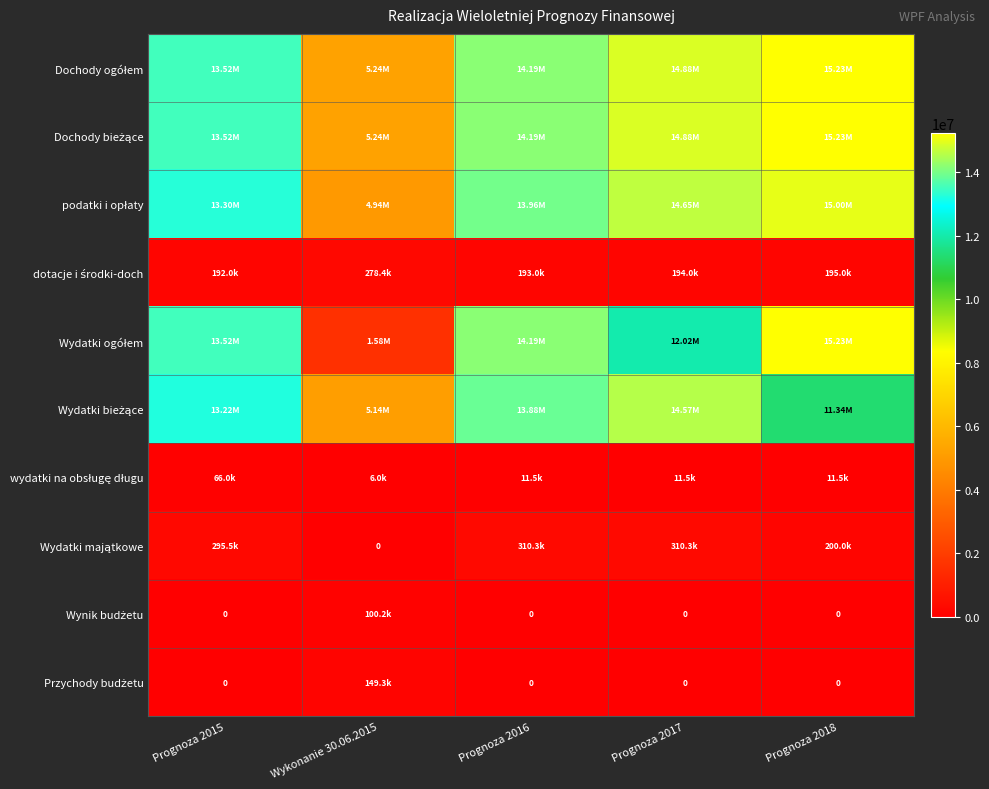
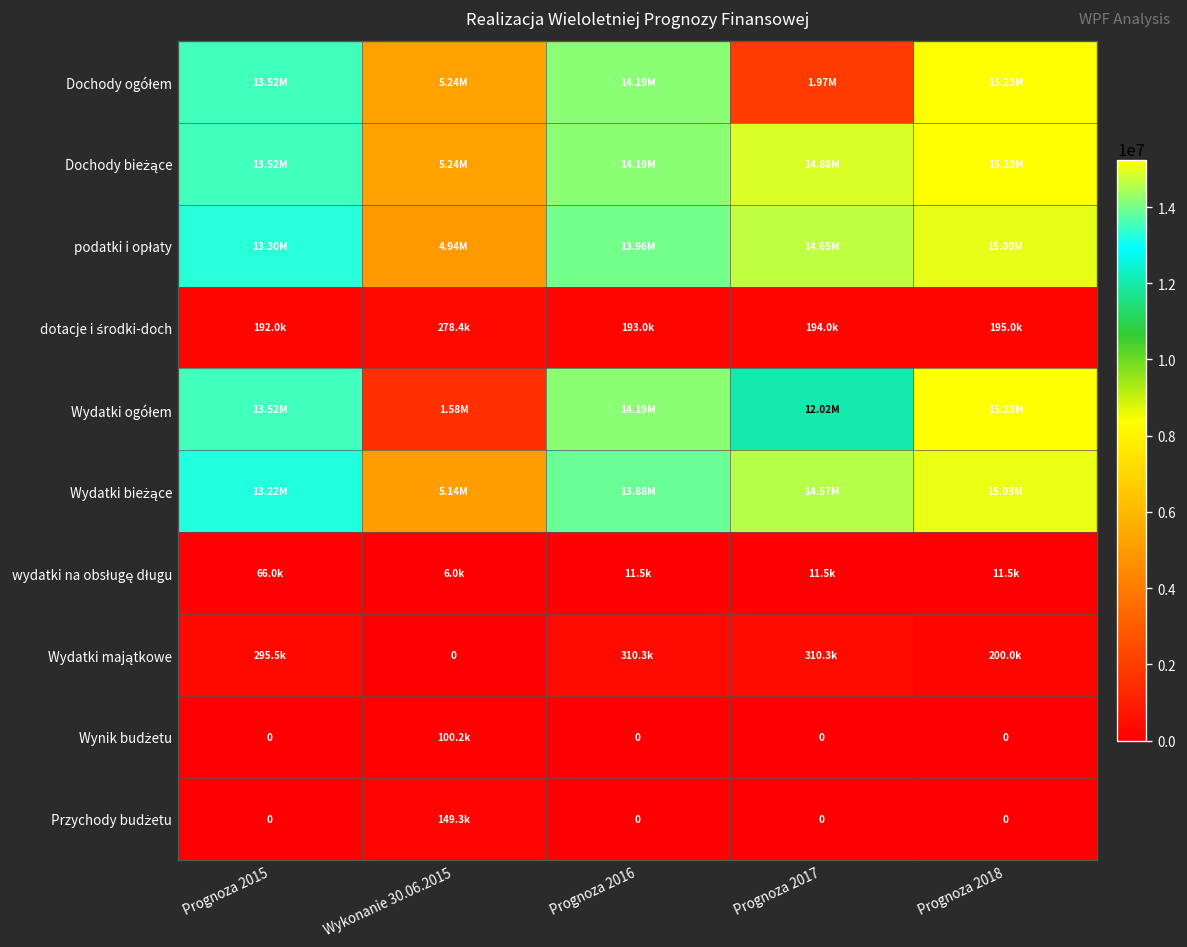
Dochody ogółem, Prognoza 2017: 14.88M -> 1.97M
Wydatki bieżące, Prognoza 2018: 11.34M -> 15.03M
